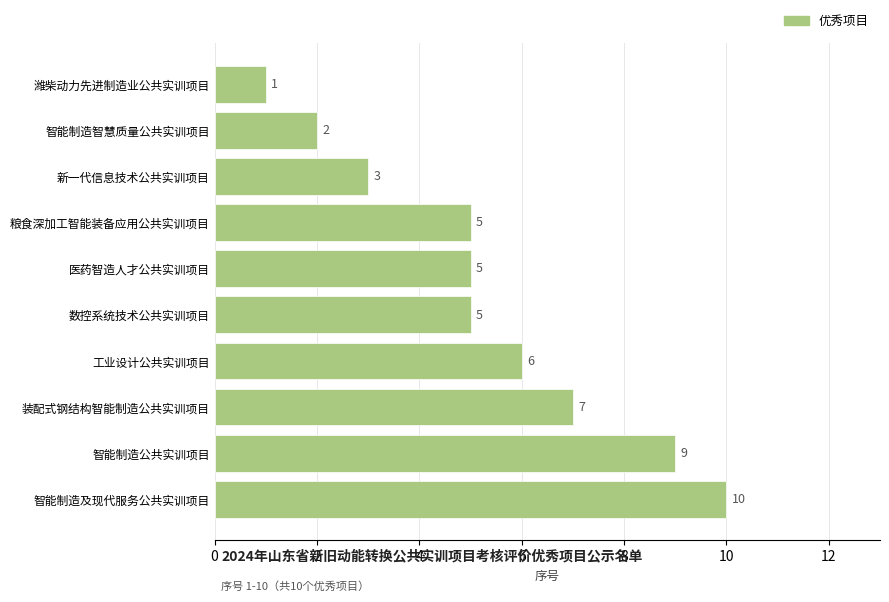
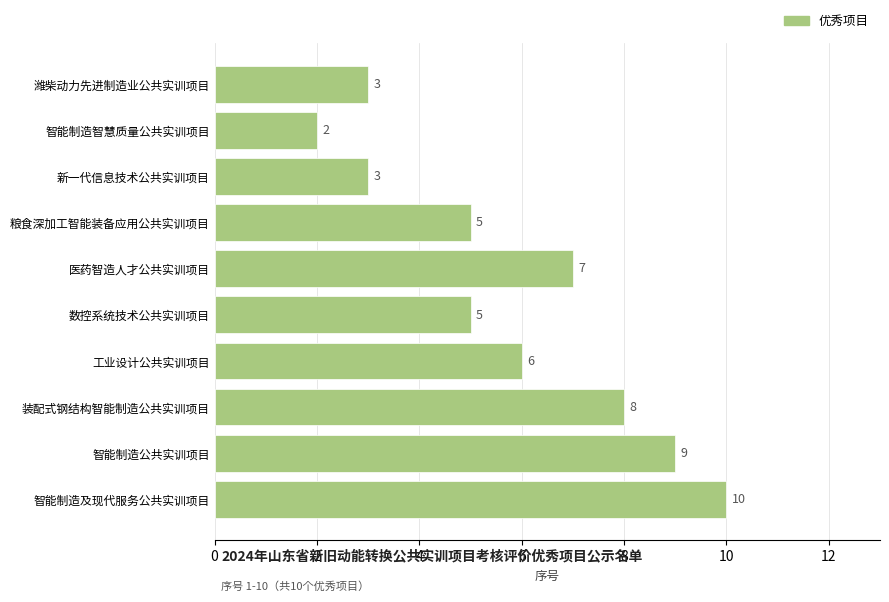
潍柴动力先进制造业公共实训项目: 1 -> 3
医药智造人才公共实训项目: 5 -> 7
装配式钢结构智能制造公共实训项目: 7 -> 8
